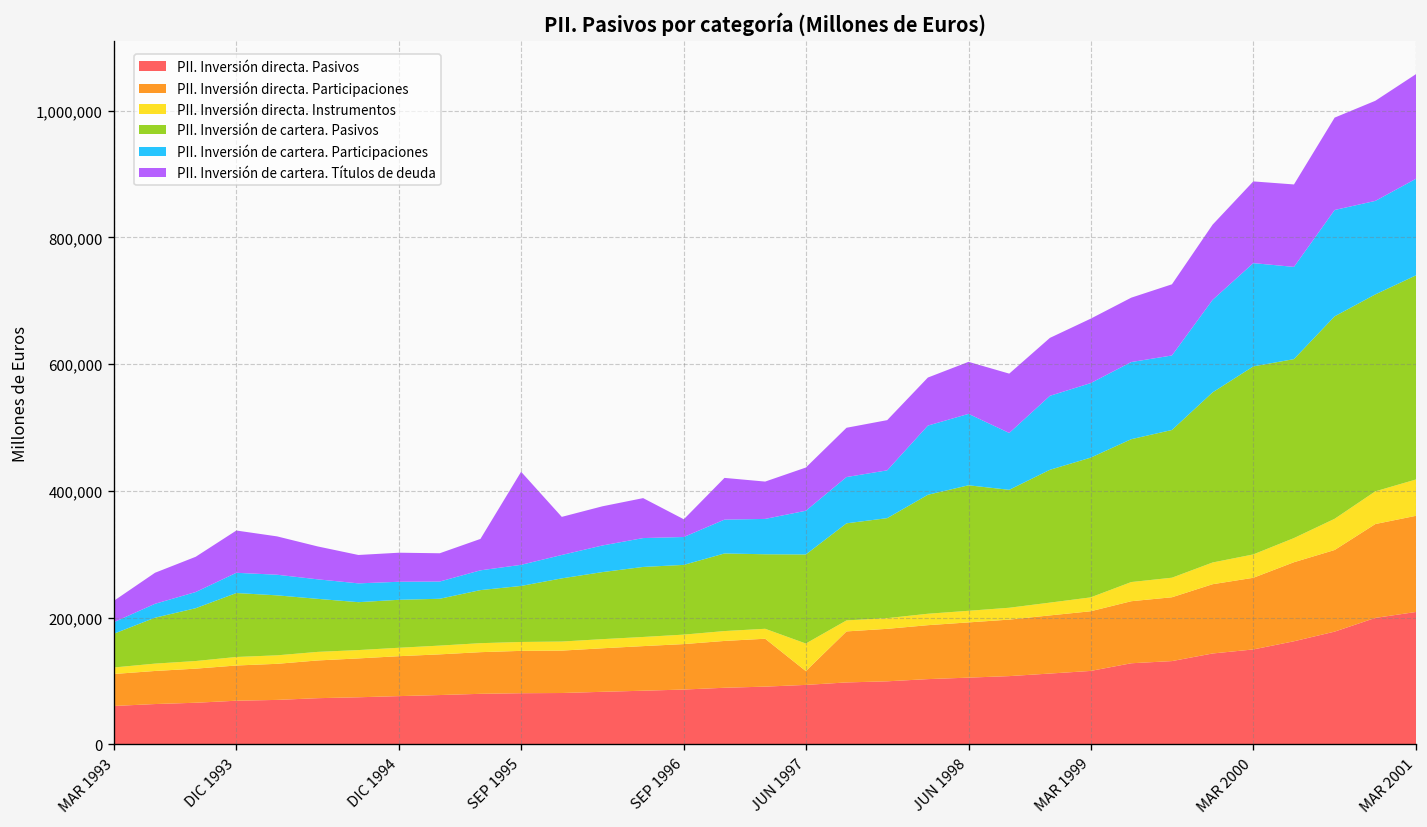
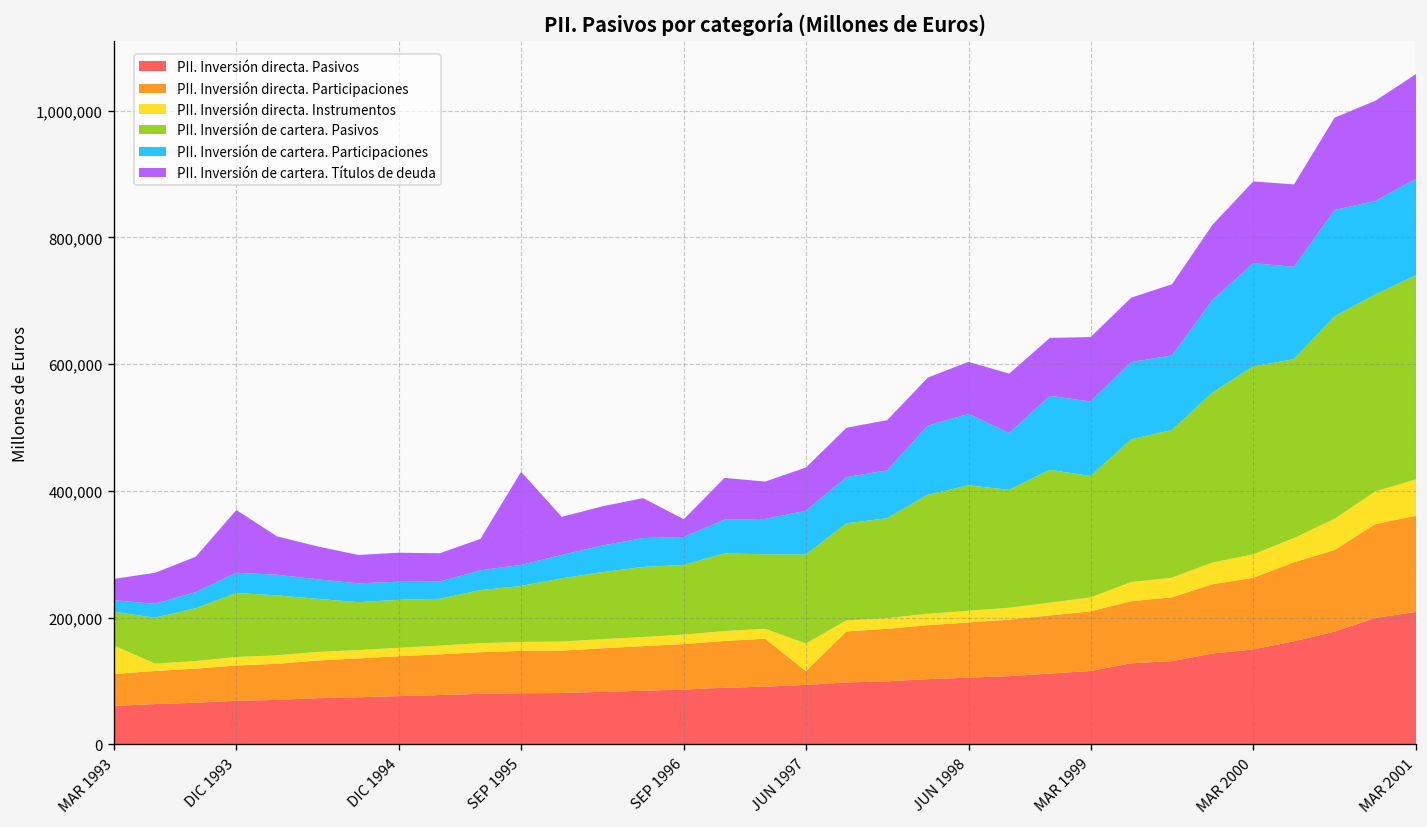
PII. Inversión directa. Instrumentos, MAR 1993: 10,000 -> 40,000
PII. Inversión de cartera. Títulos de deuda, DIC 1993: 70,000 -> 100,000
PII. Inversión de cartera. Pasivos, MAR 1999: 220,000 -> 190,000
